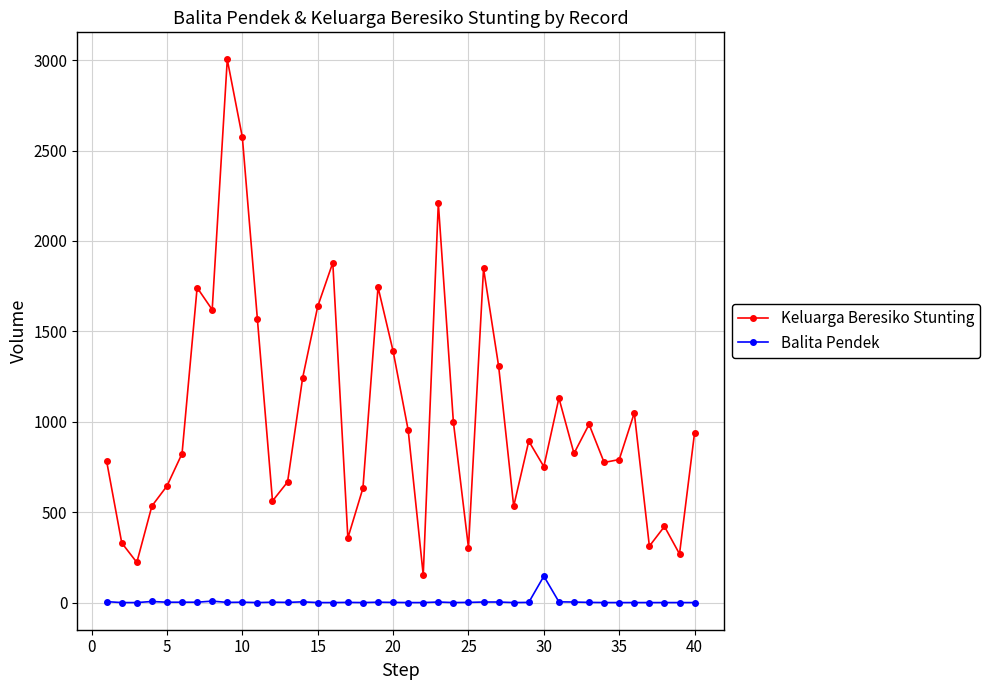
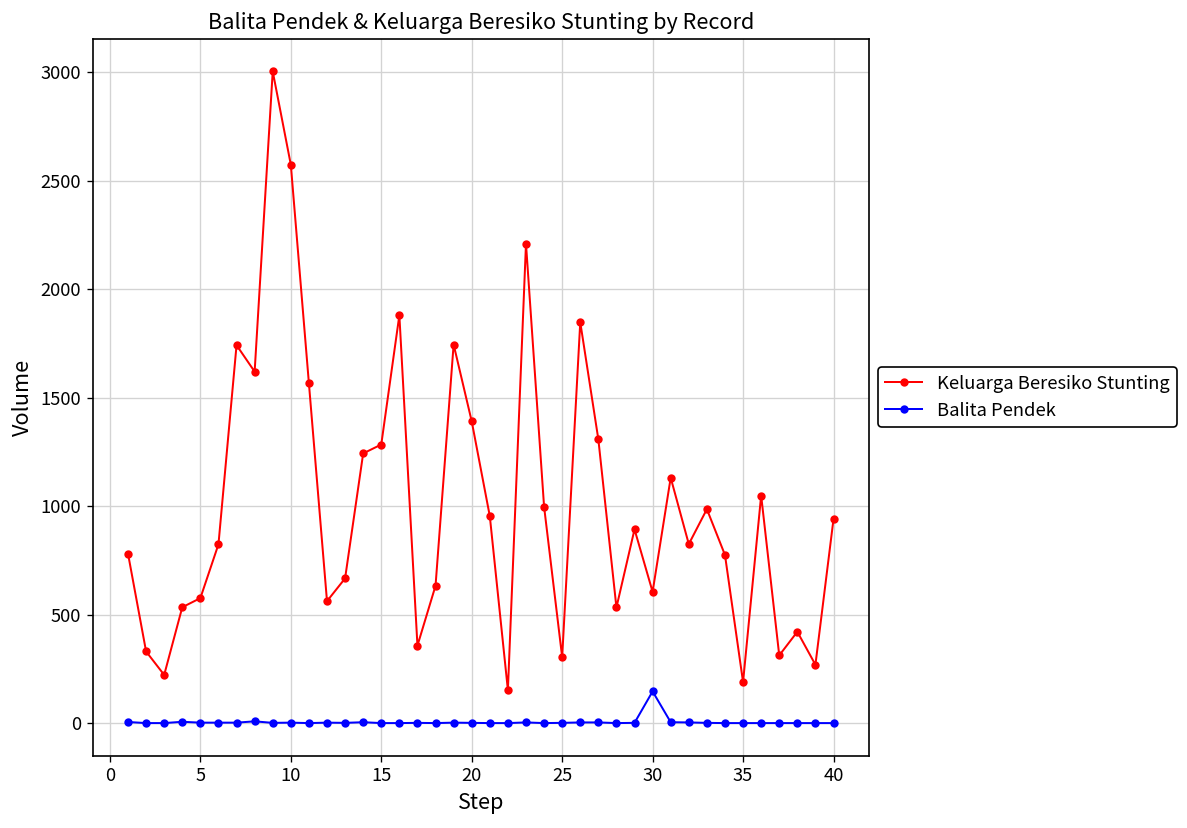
Keluarga Beresiko Stunting, 5: 650 -> 580
Keluarga Beresiko Stunting, 15: 1640 -> 1280
Keluarga Beresiko Stunting, 30: 750 -> 610
Keluarga Beresiko Stunting, 35: 790 -> 190
